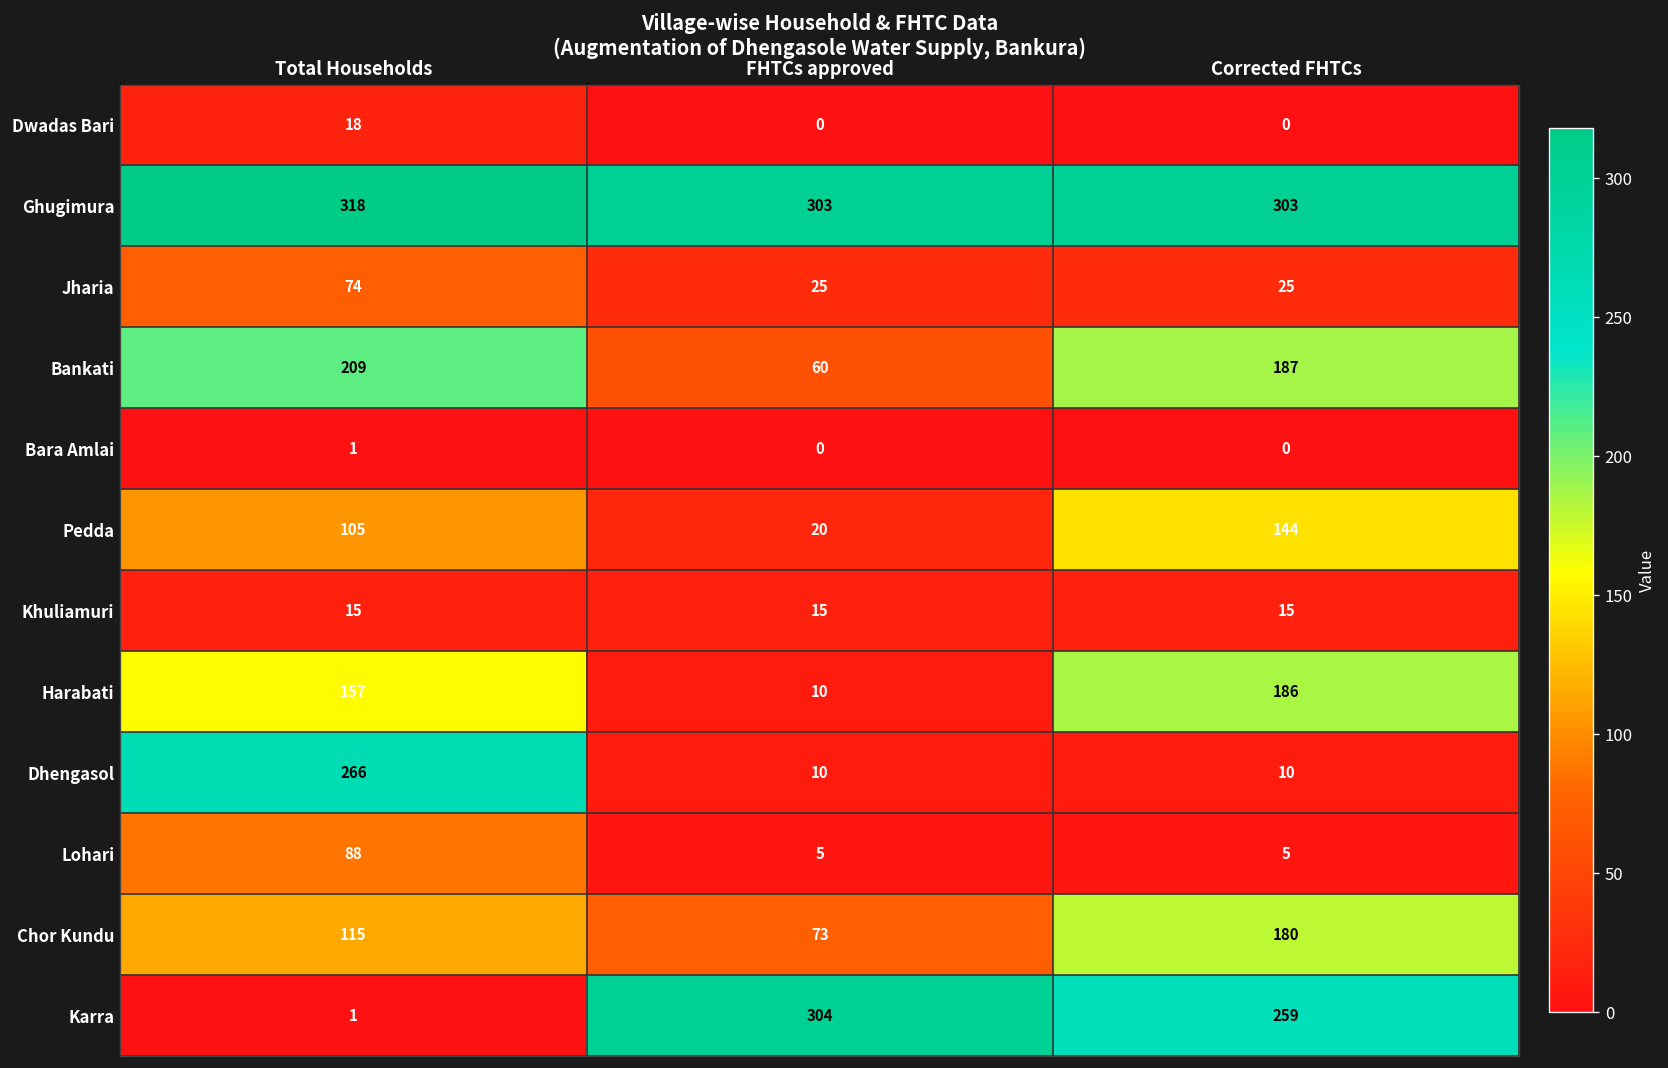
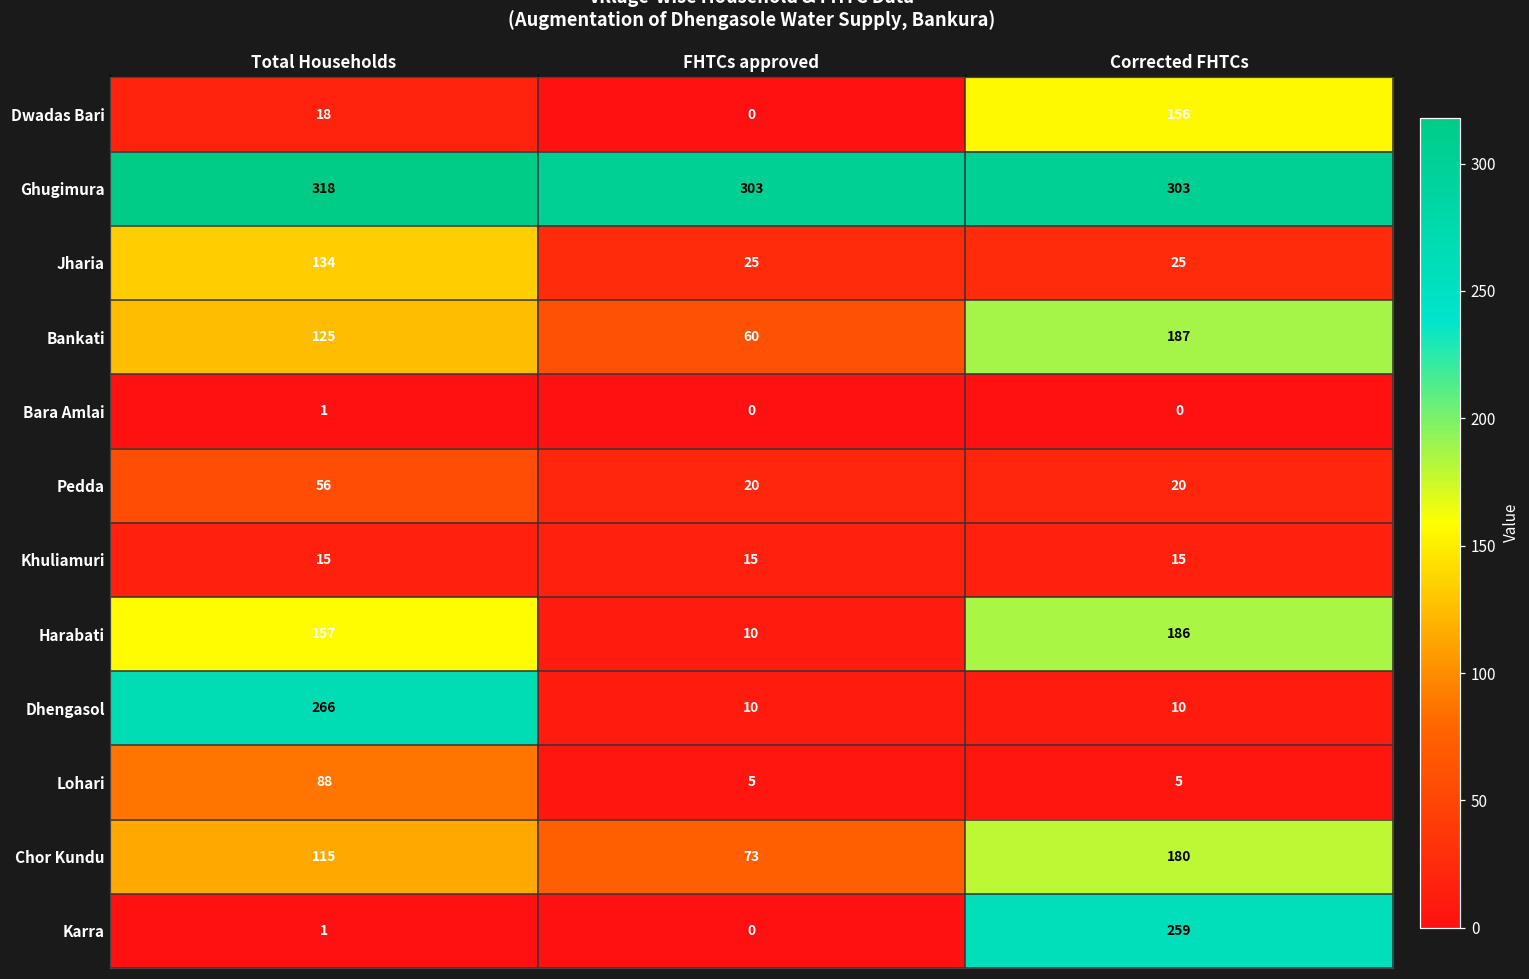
Dwadas Bari, Corrected FHTCs: 0 -> 156
Jharia, Total Households: 74 -> 134
Bankati, Total Households: 209 -> 125
Pedda, Total Households: 105 -> 56
Pedda, Corrected FHTCs: 144 -> 20
Karra, FHTCs approved: 304 -> 0
